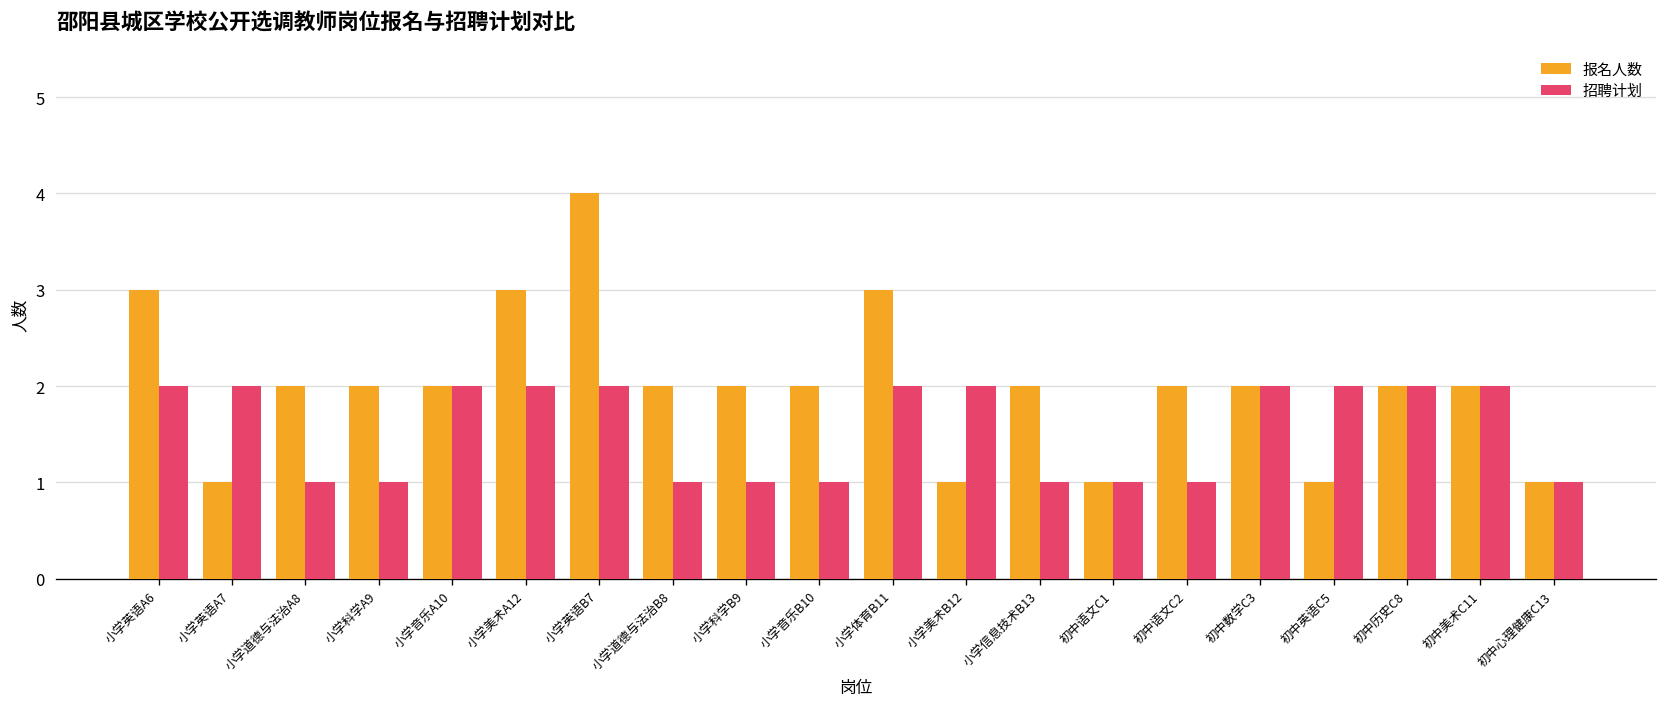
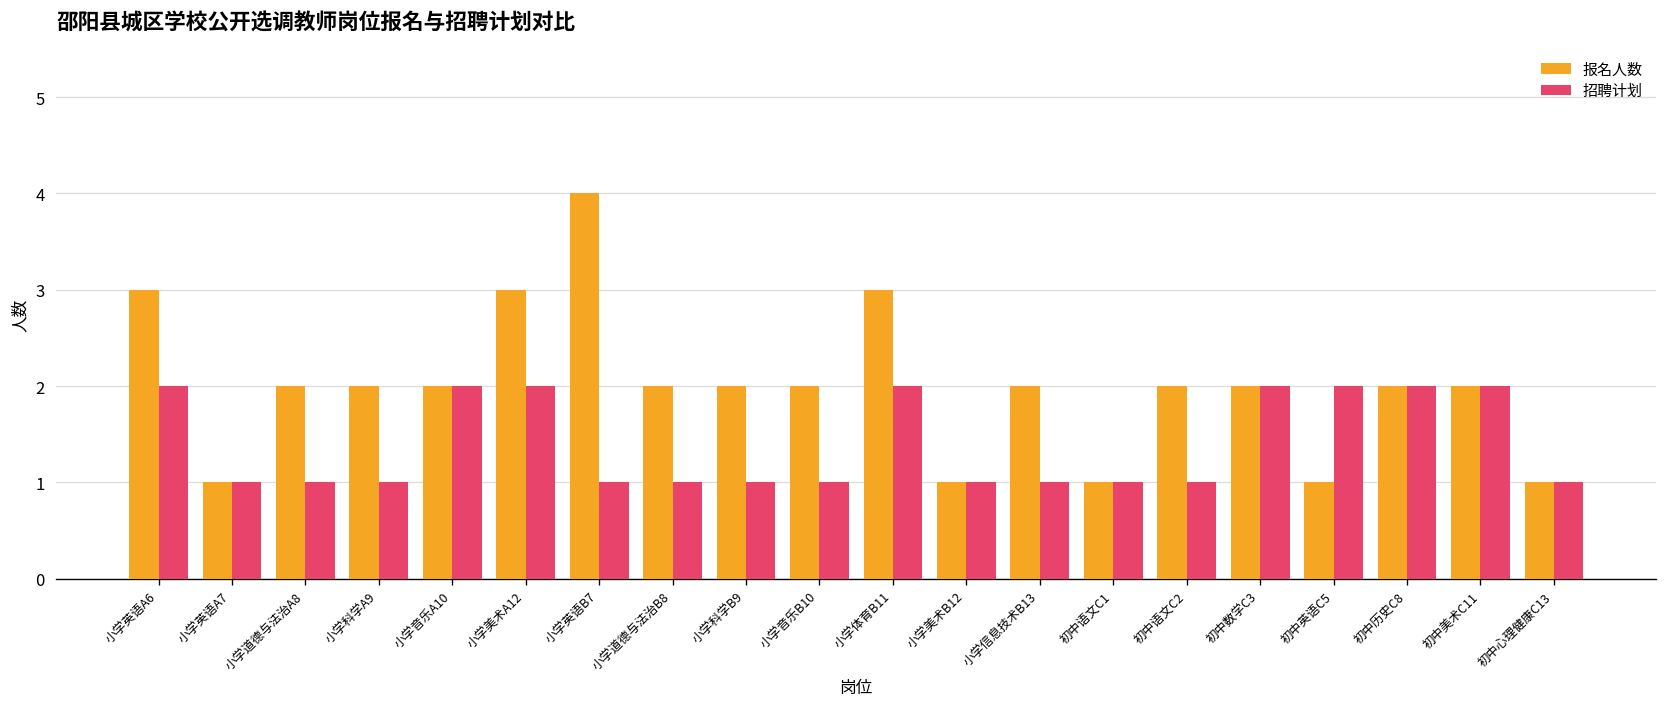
招聘计划, 小学英语A7: 2 -> 1
招聘计划, 小学英语B7: 2 -> 1
招聘计划, 小学美术B12: 2 -> 1
